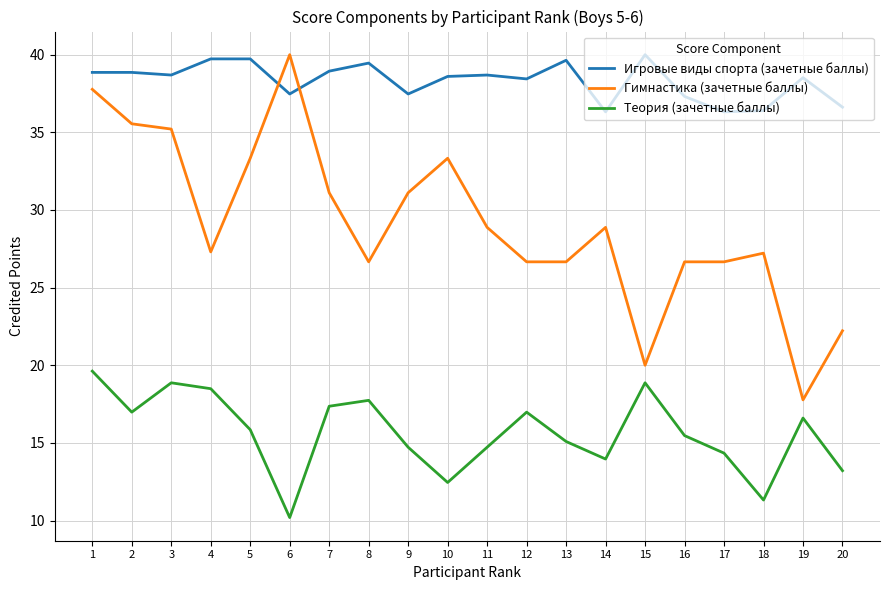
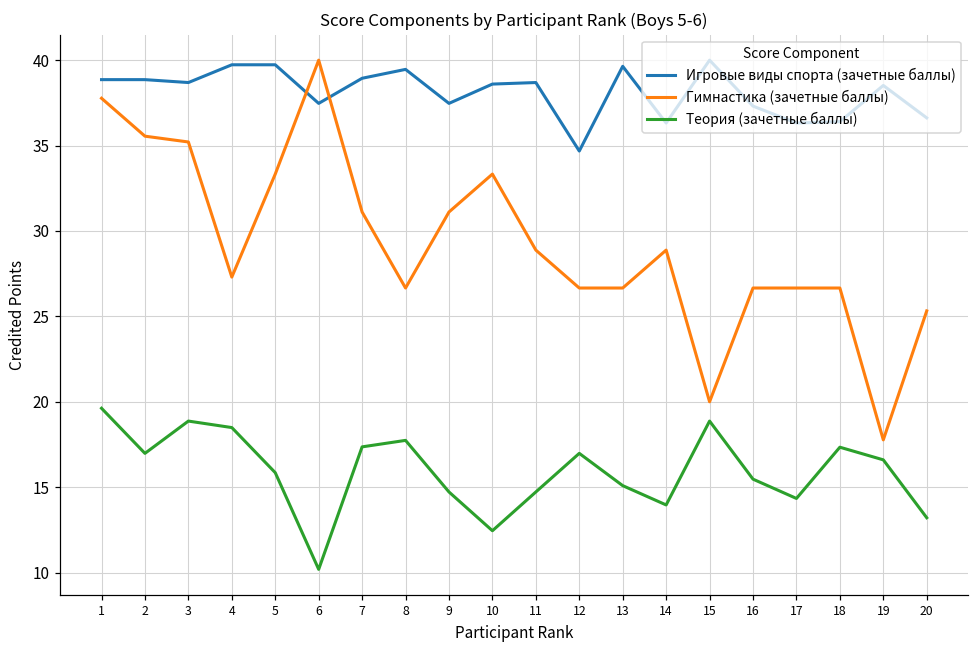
Игровые виды спорта (зачетные баллы), 12: 38.4 -> 34.7
Гимнастика (зачетные баллы), 18: 27.2 -> 26.7
Теория (зачетные баллы), 18: 11.3 -> 17.3
Гимнастика (зачетные баллы), 20: 22.2 -> 25.3
